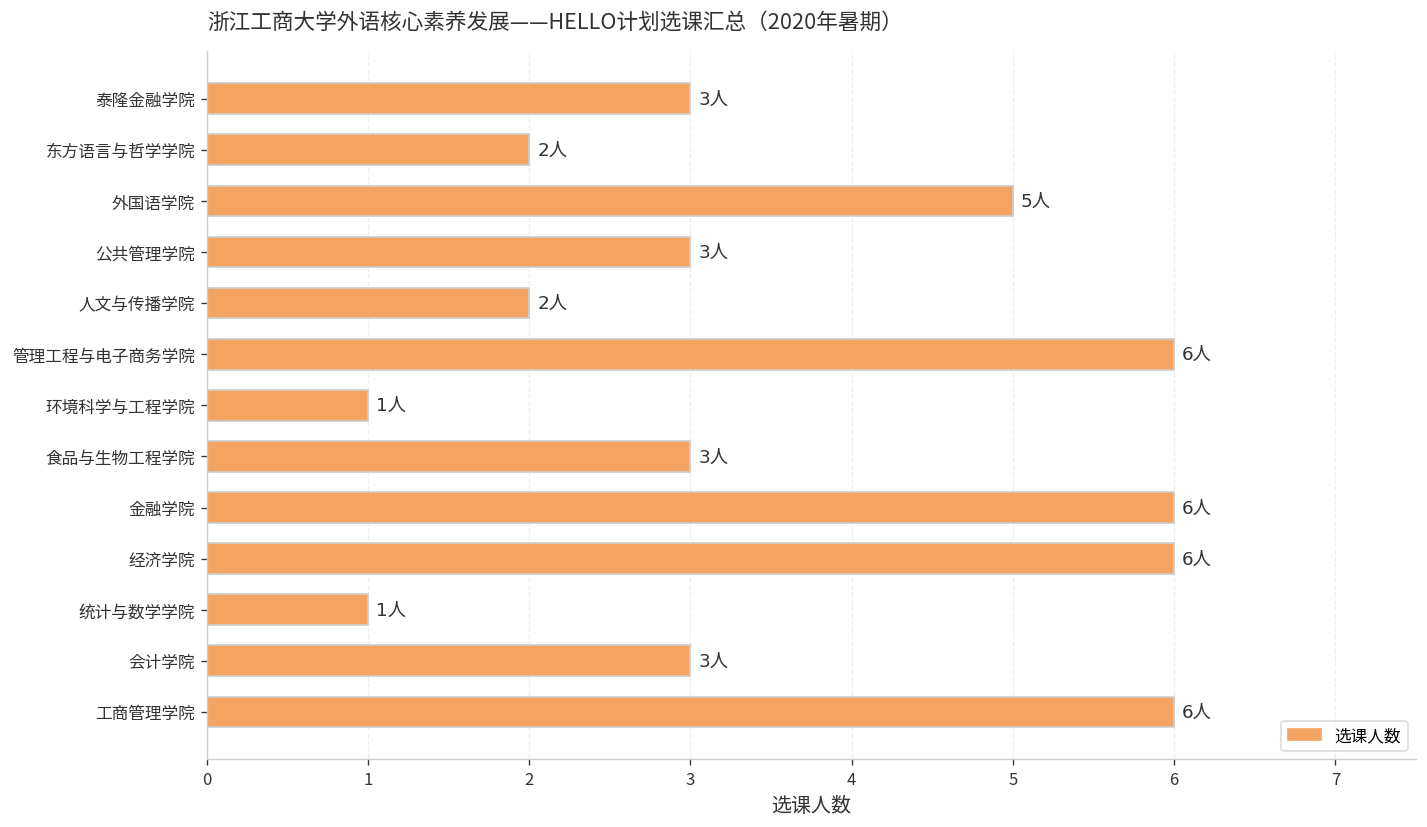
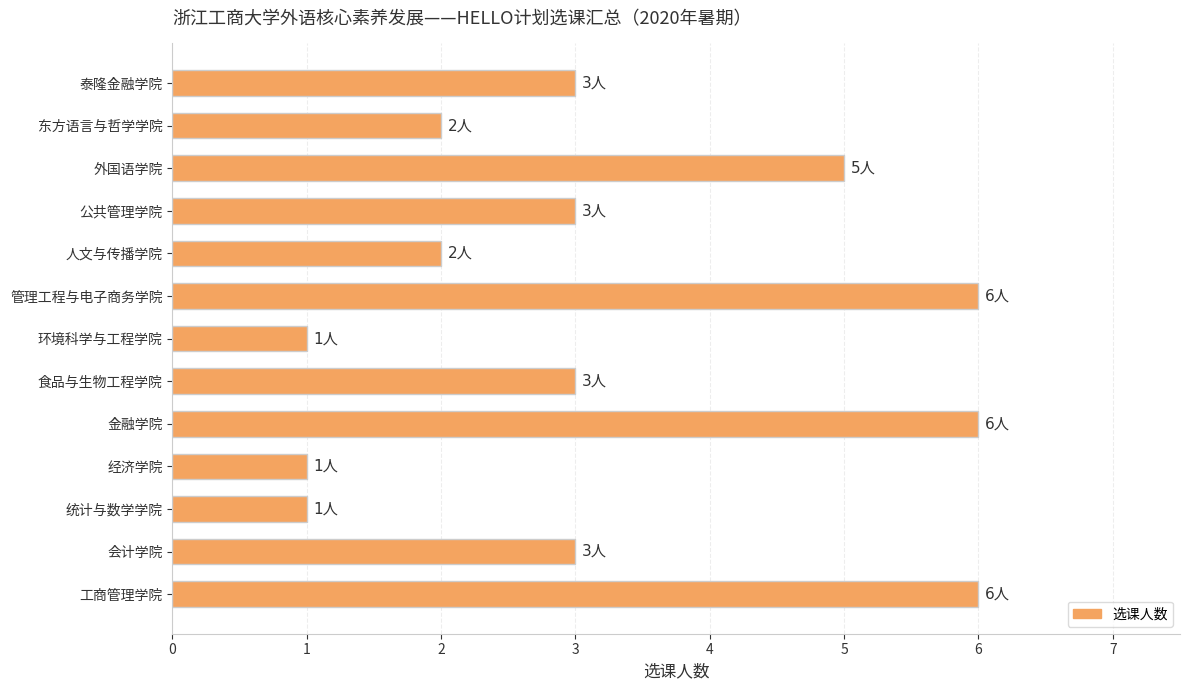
经济学院: 6人 -> 1人
